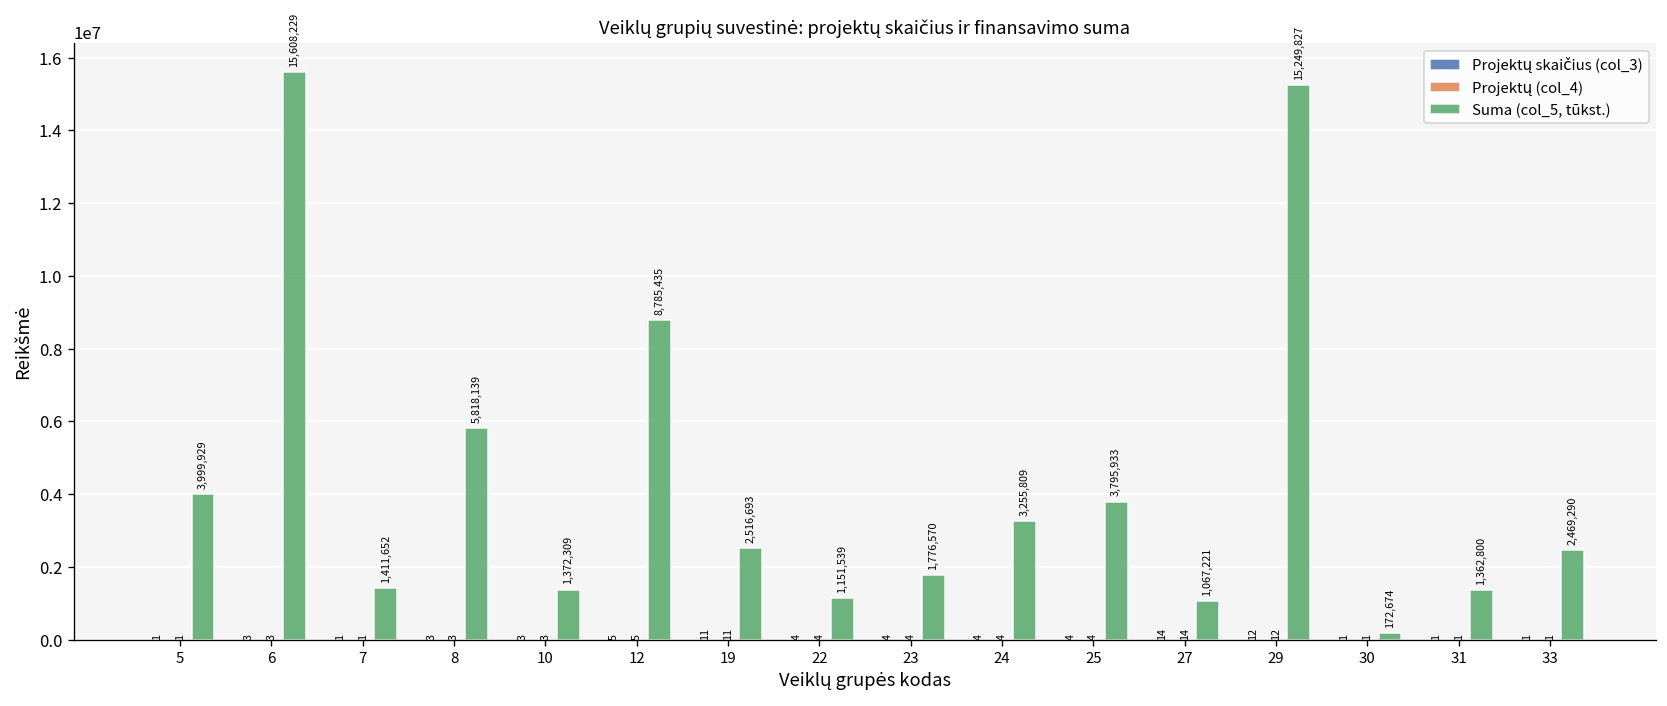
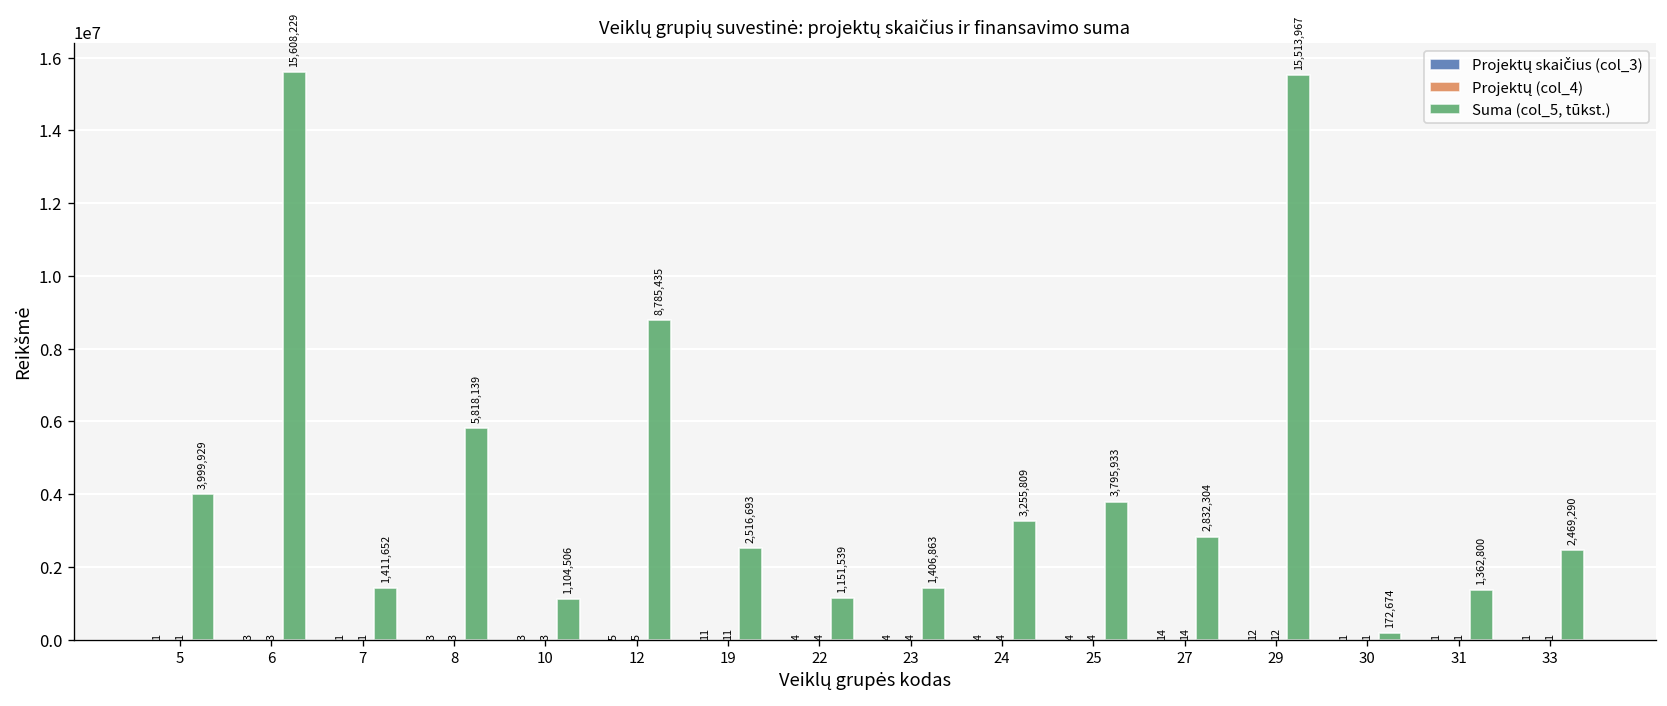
Suma (col_5, tūkst.), 10: 1,372,309 -> 1,104,506
Suma (col_5, tūkst.), 23: 1,776,570 -> 1,406,863
Suma (col_5, tūkst.), 27: 1,067,221 -> 2,832,304
Suma (col_5, tūkst.), 29: 15,249,827 -> 15,513,967
